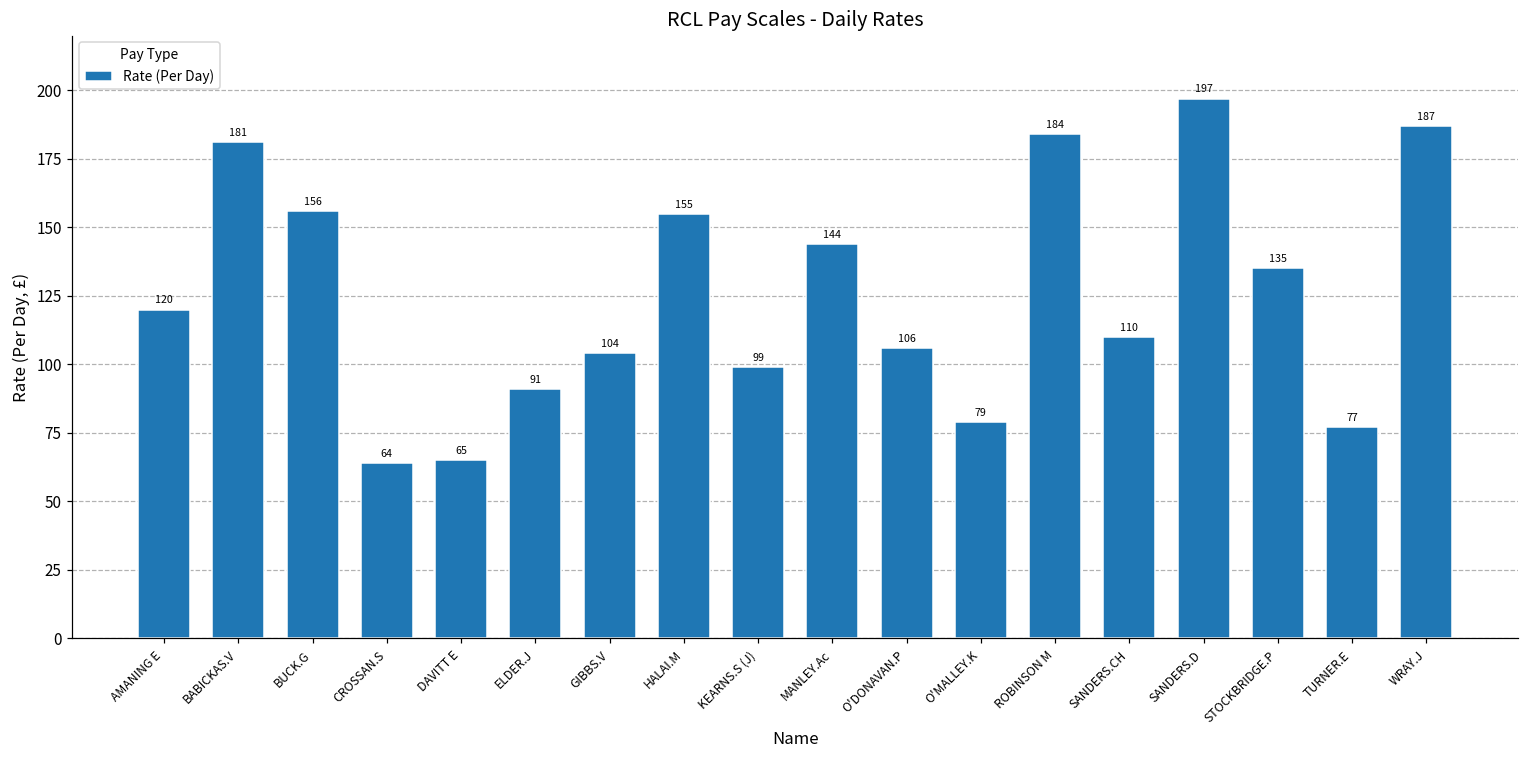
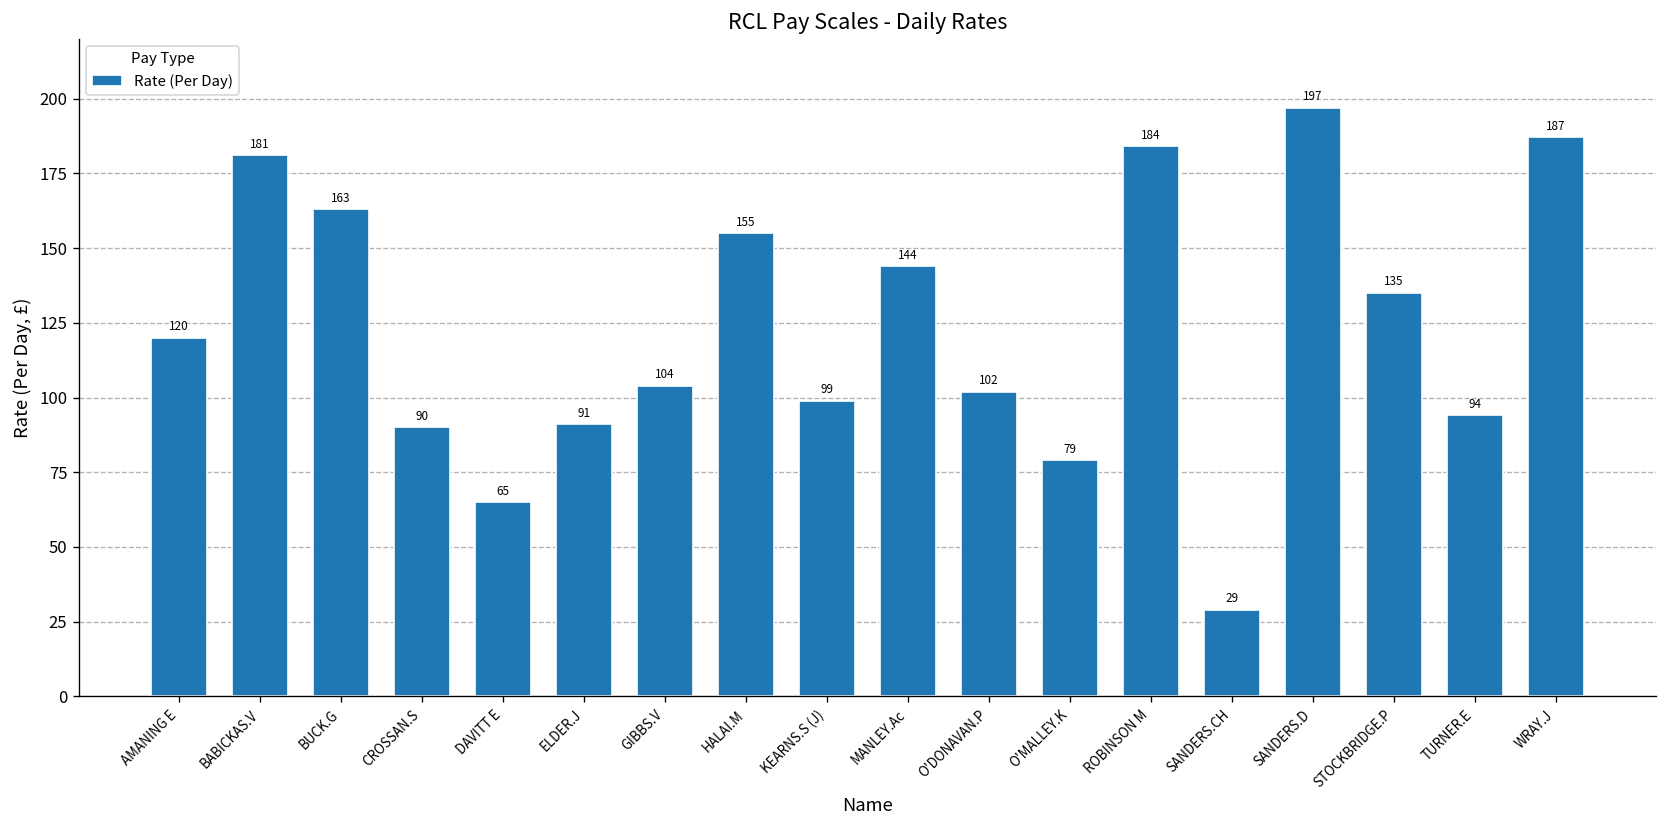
BUCK.G: 156 -> 163
CROSSAN.S: 64 -> 90
O'DONAVAN.P: 106 -> 102
SANDERS.CH: 110 -> 29
TURNER.E: 77 -> 94
